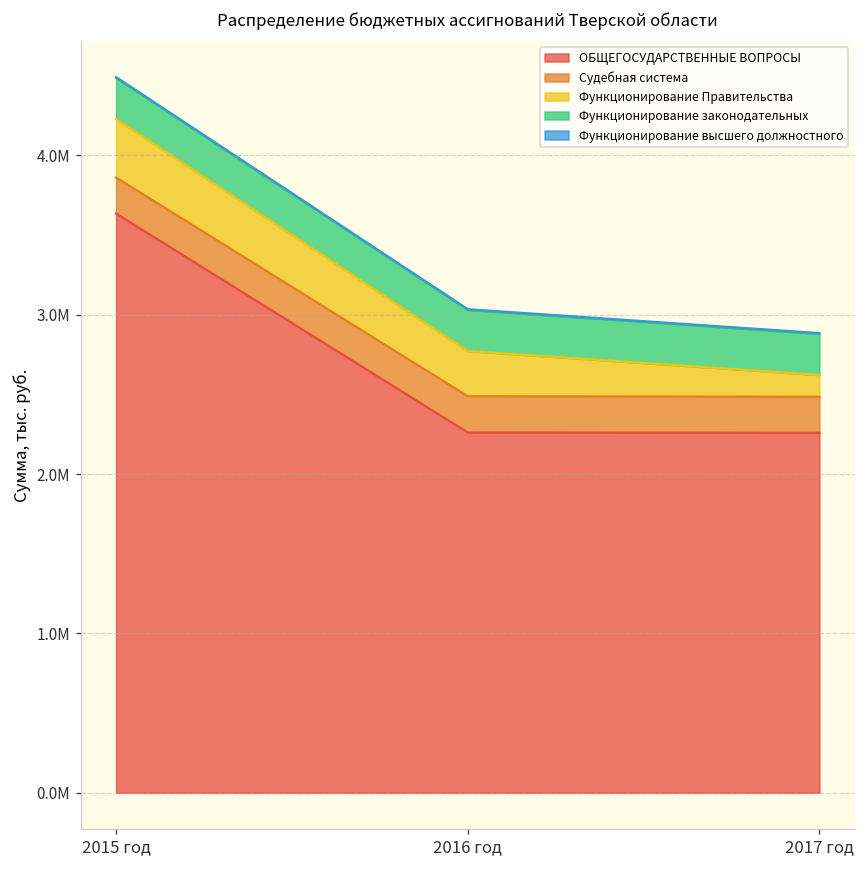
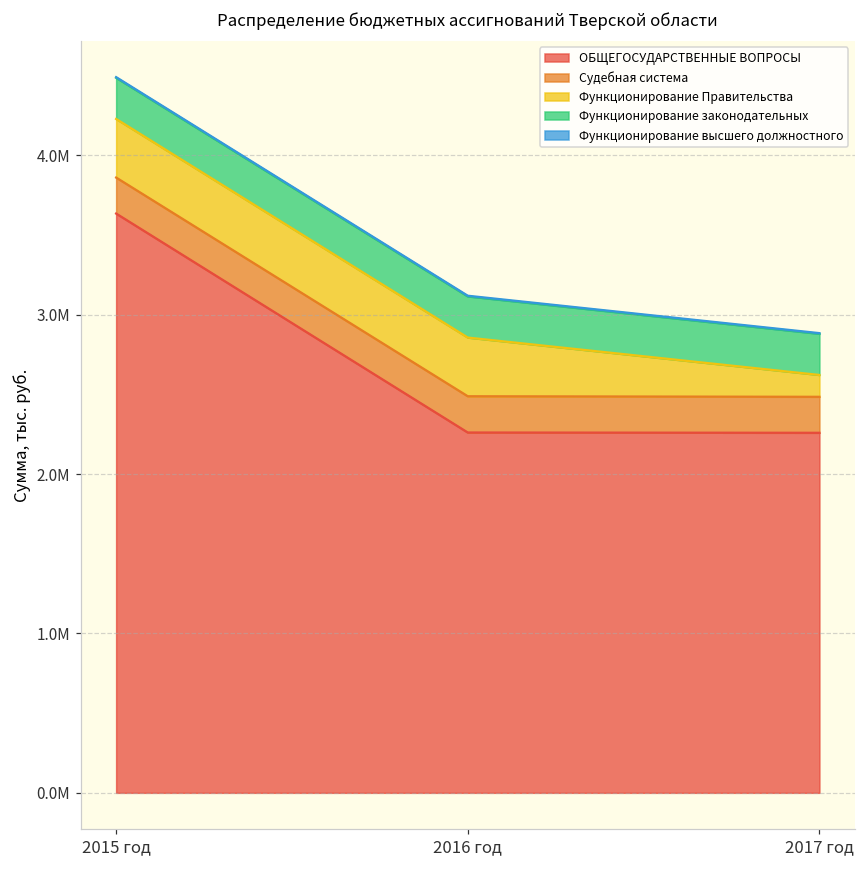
Функционирование Правительства, 2016 год: 280000 -> 370000
